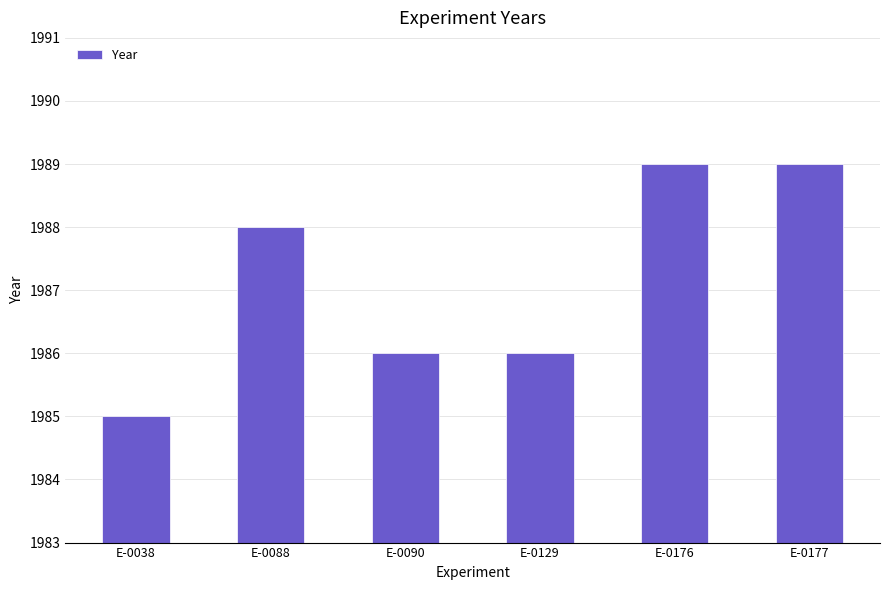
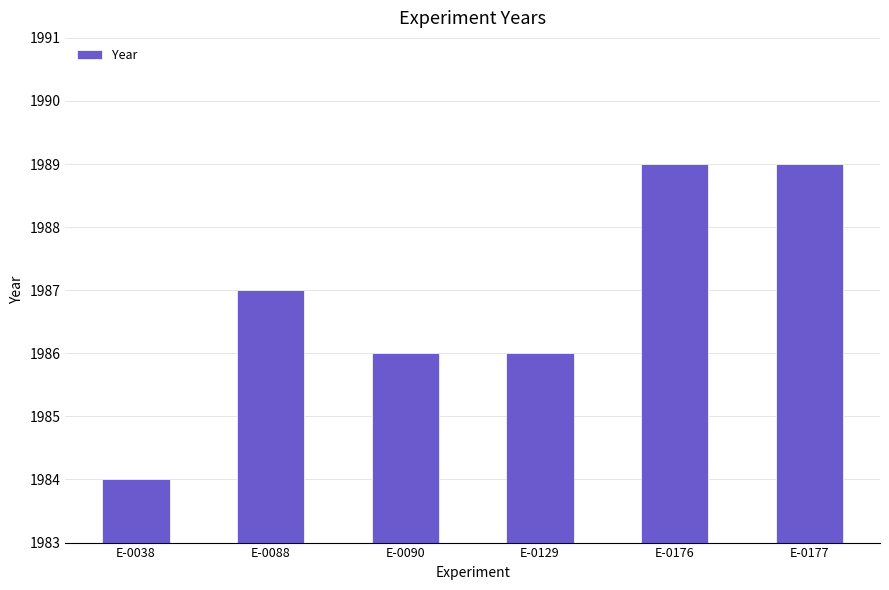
E-0038: 1985 -> 1984
E-0088: 1988 -> 1987
